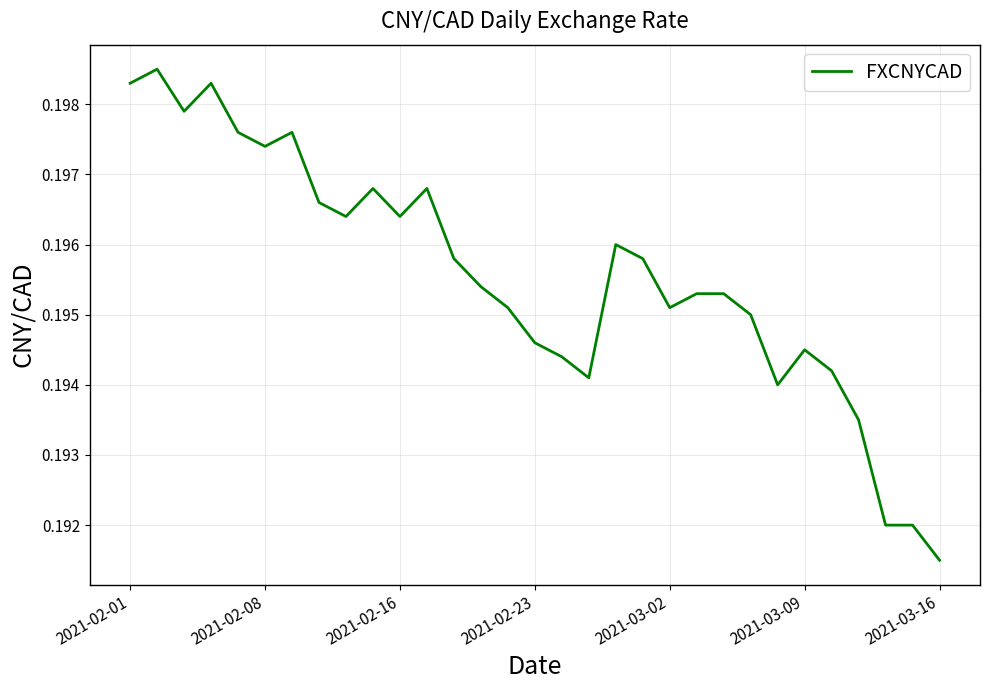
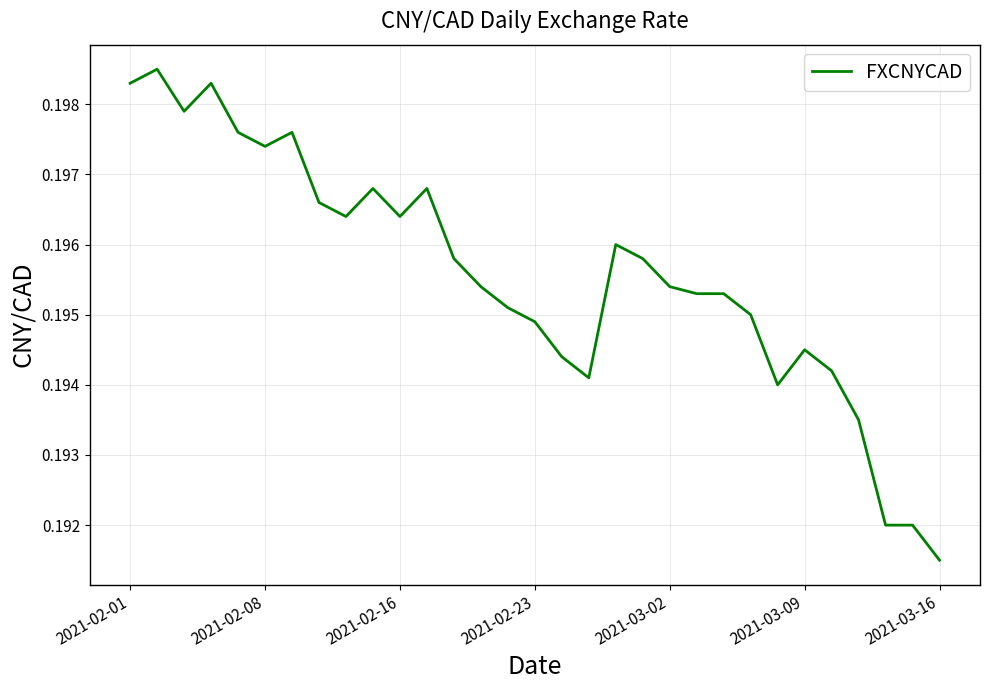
2021-02-23: 0.1946 -> 0.1949
2021-03-02: 0.1951 -> 0.1954
